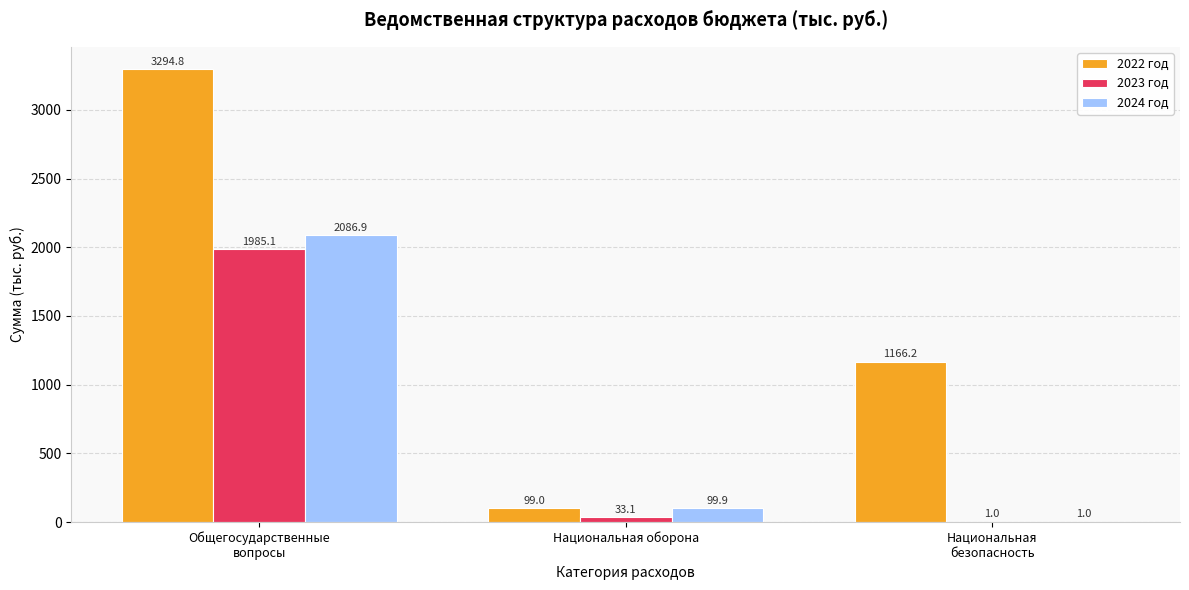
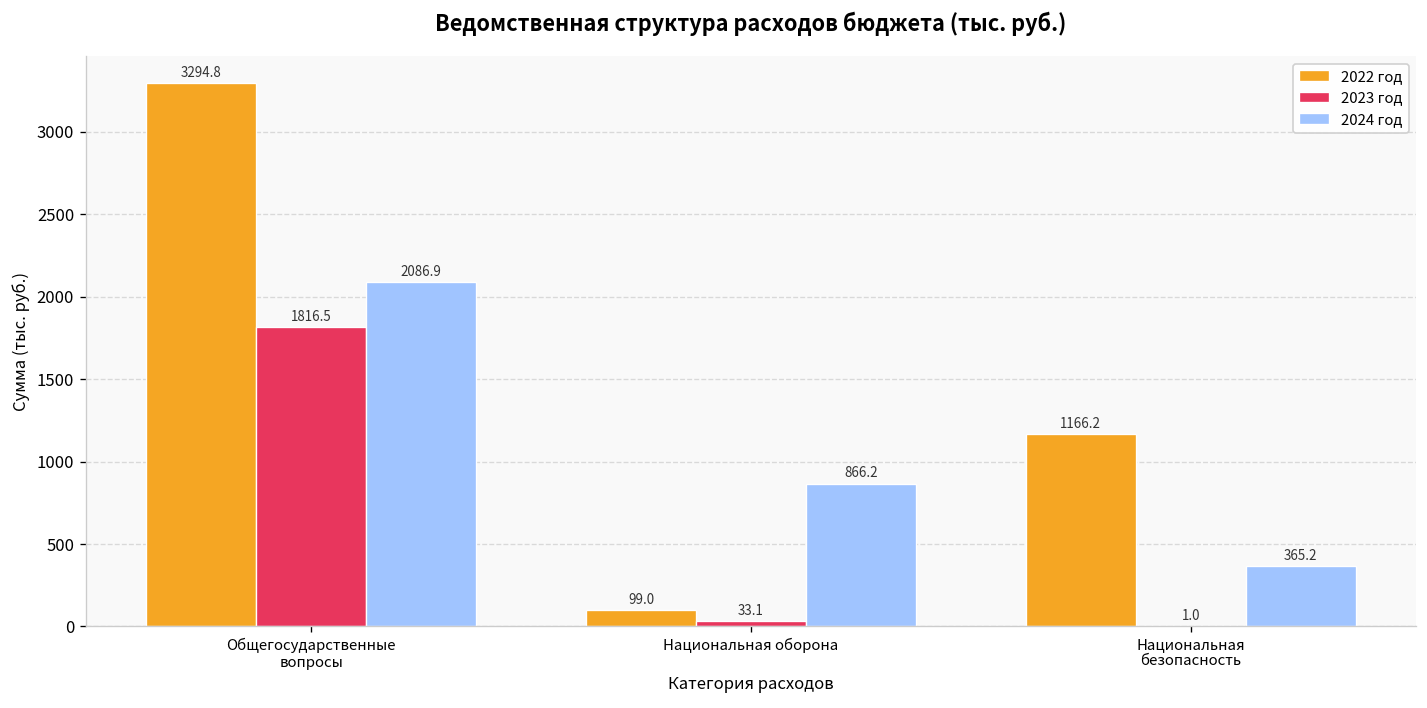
2023 год, Общегосударственные вопросы: 1985.1 -> 1816.5
2024 год, Национальная оборона: 99.9 -> 866.2
2024 год, Национальная безопасность: 1.0 -> 365.2
